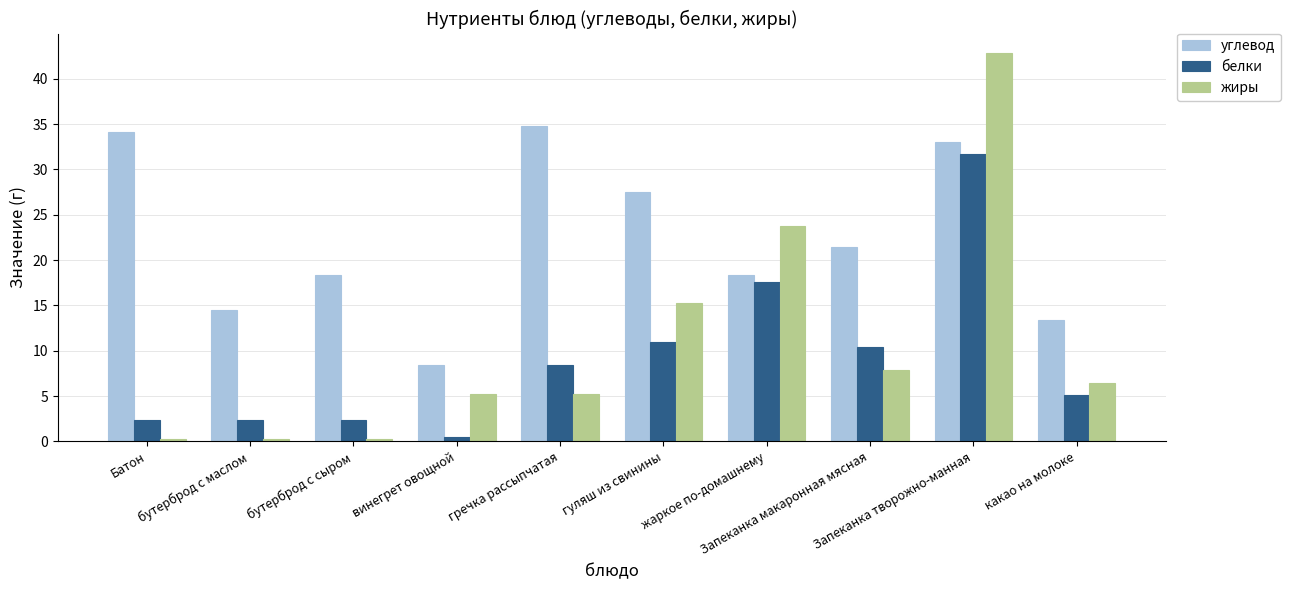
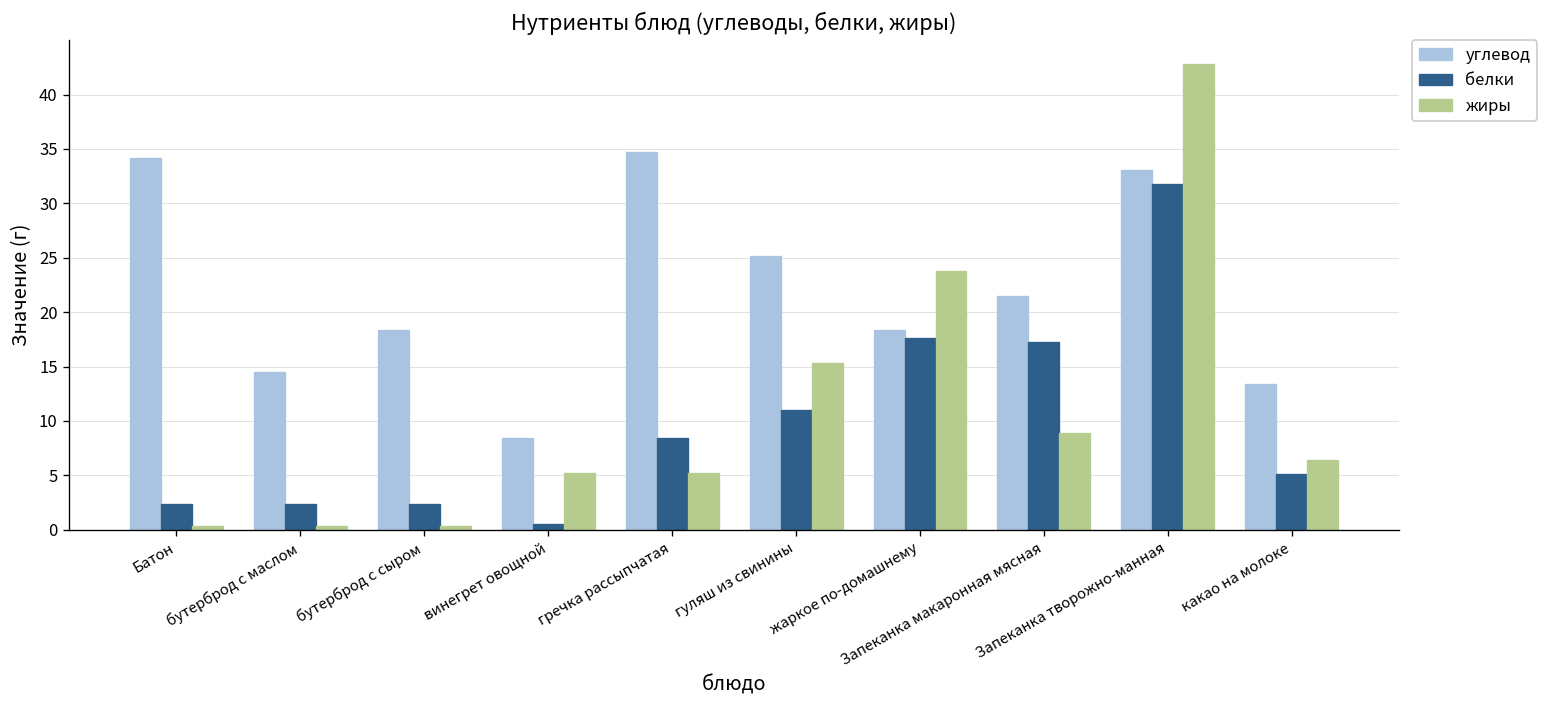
углевод, гуляш из свинины: 28 -> 25
белки, Запеканка макаронная мясная: 10 -> 17
жиры, Запеканка макаронная мясная: 8 -> 9
